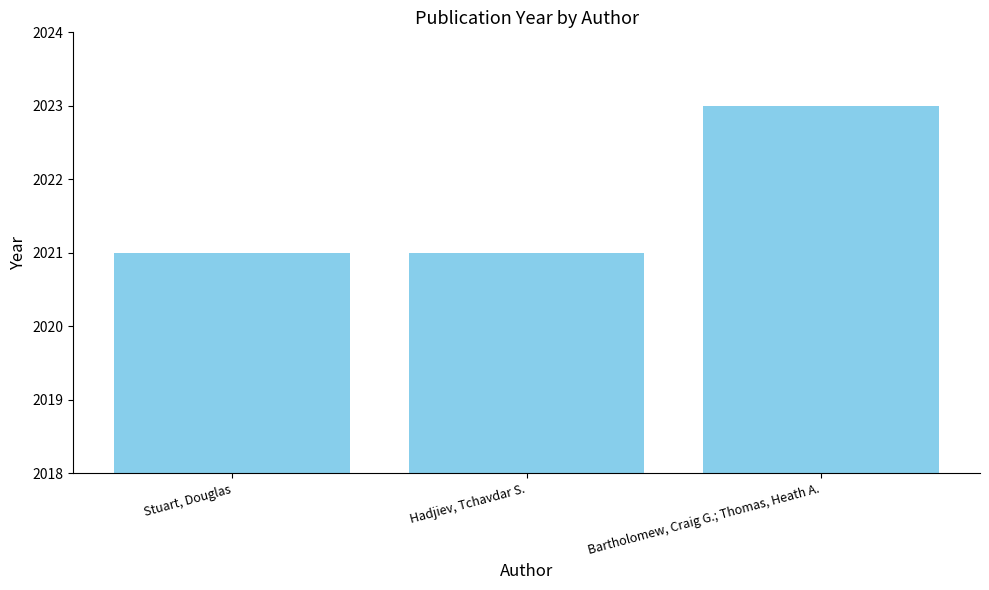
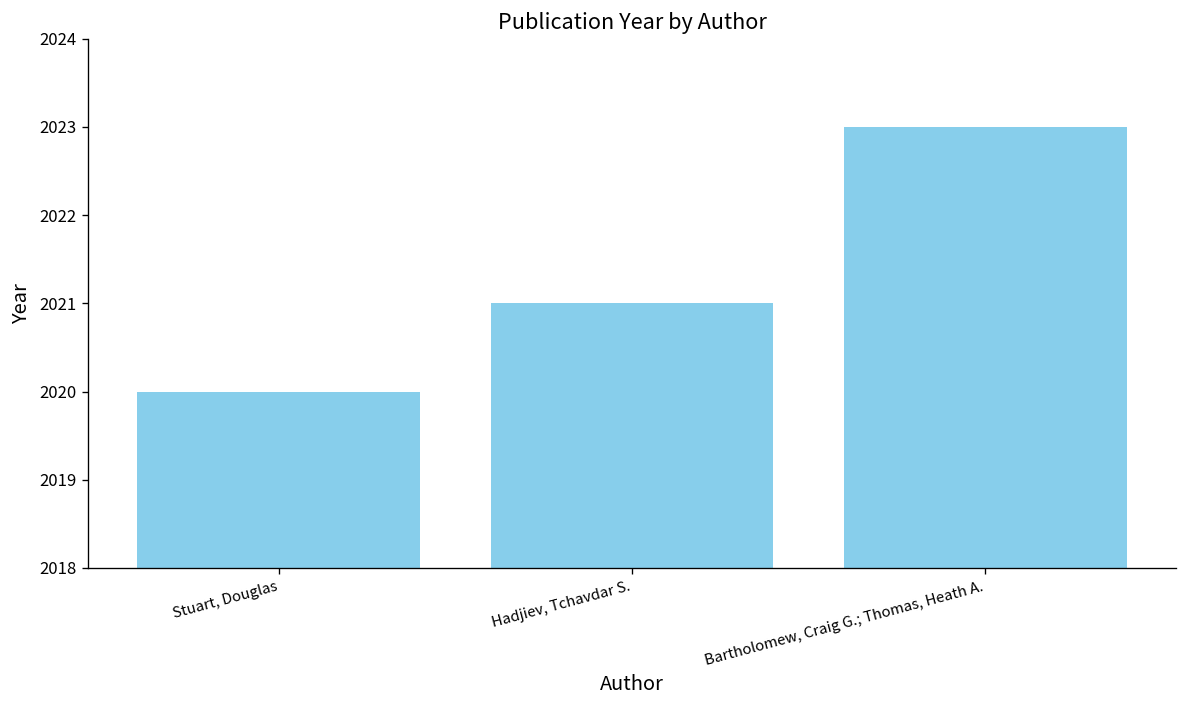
Stuart, Douglas: 2021 -> 2020
